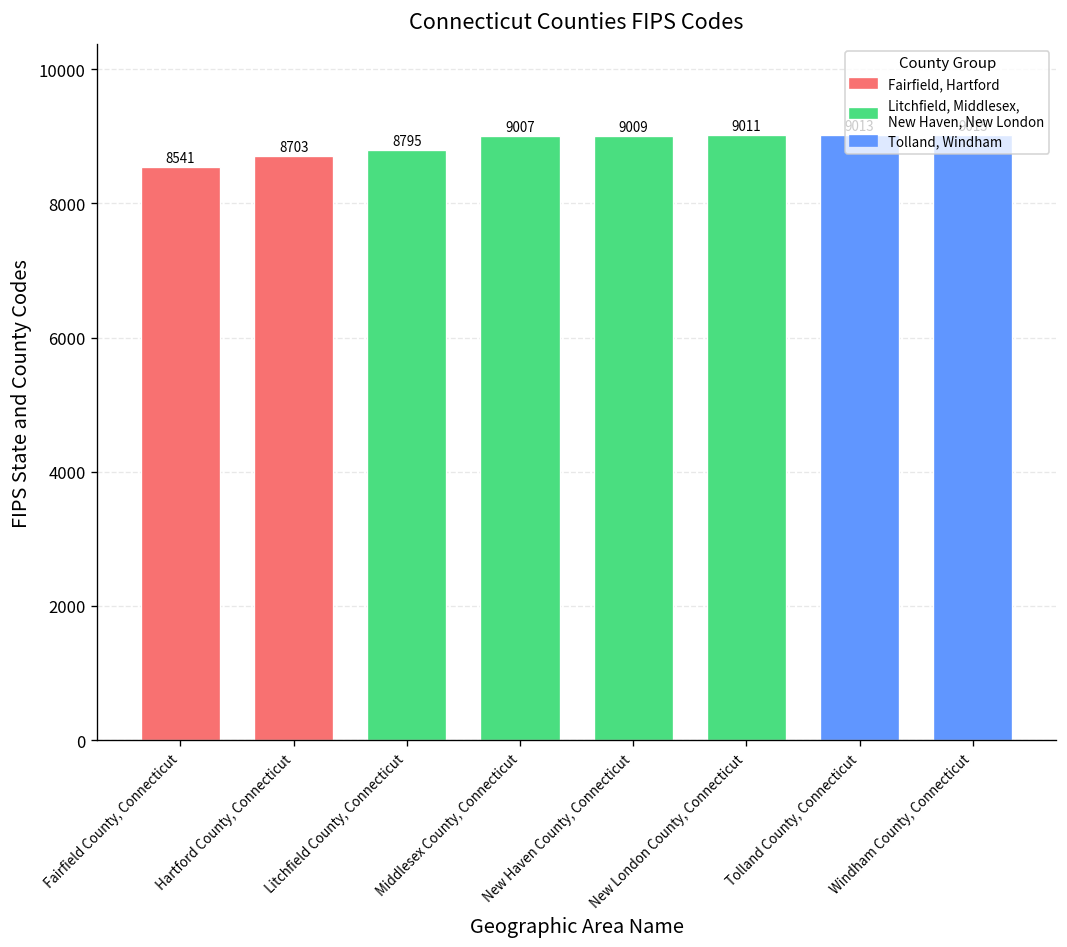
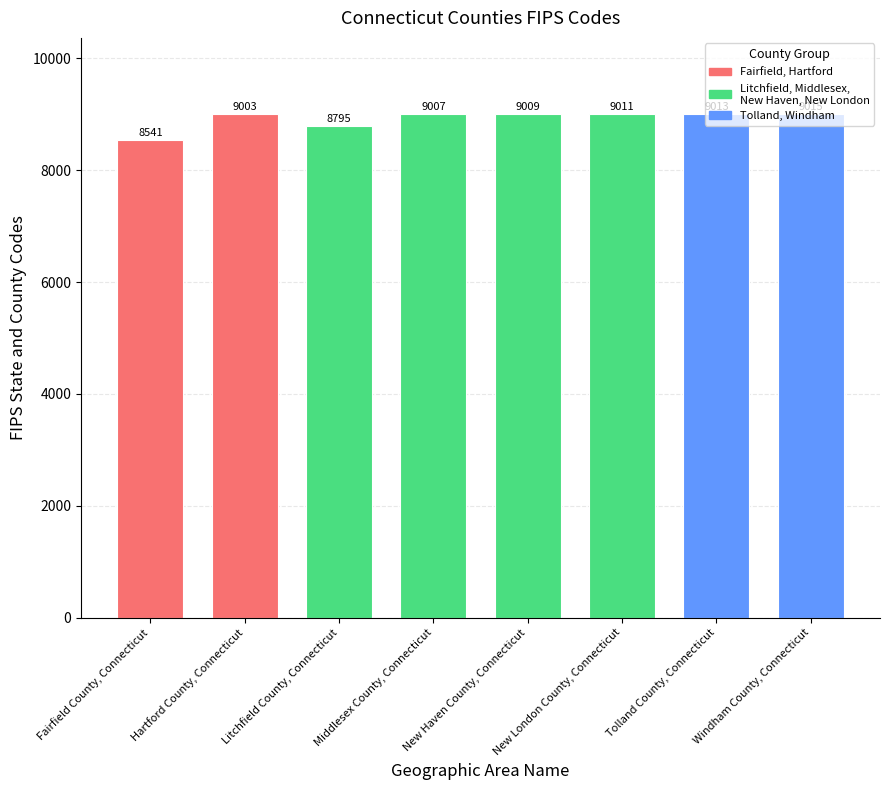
Hartford County, Connecticut: 8703 -> 9003
